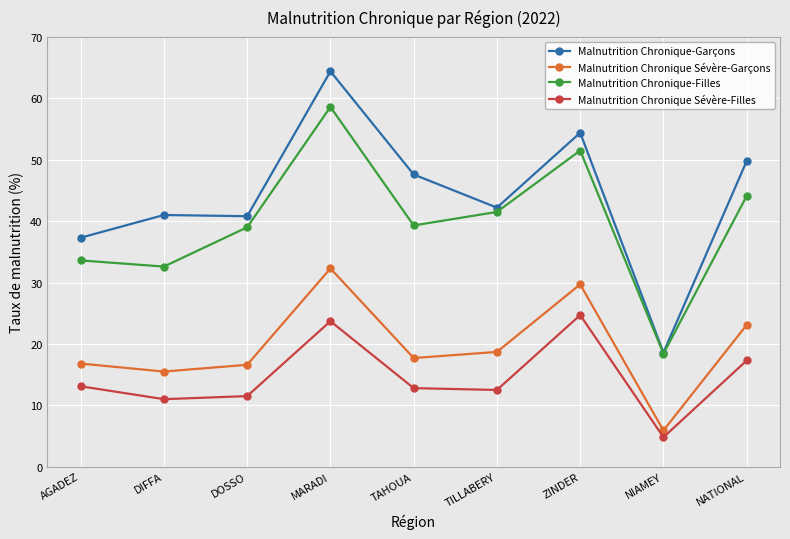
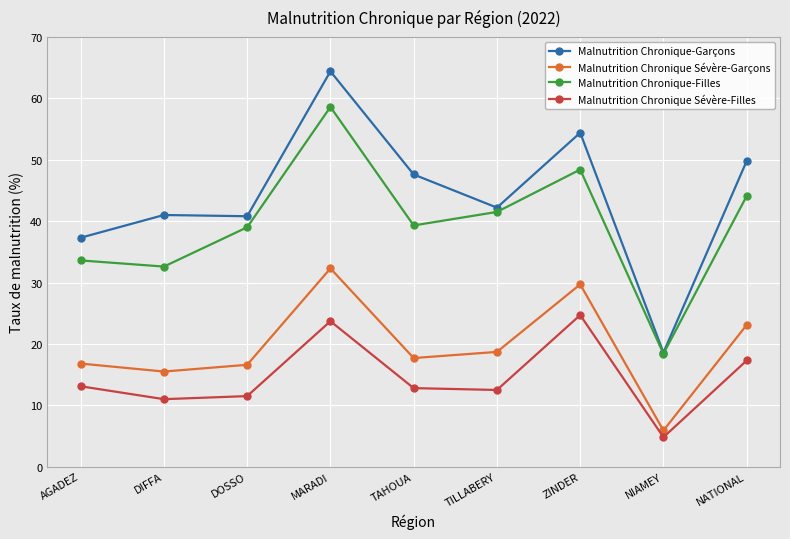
Malnutrition Chronique-Filles, ZINDER: 52 -> 48
